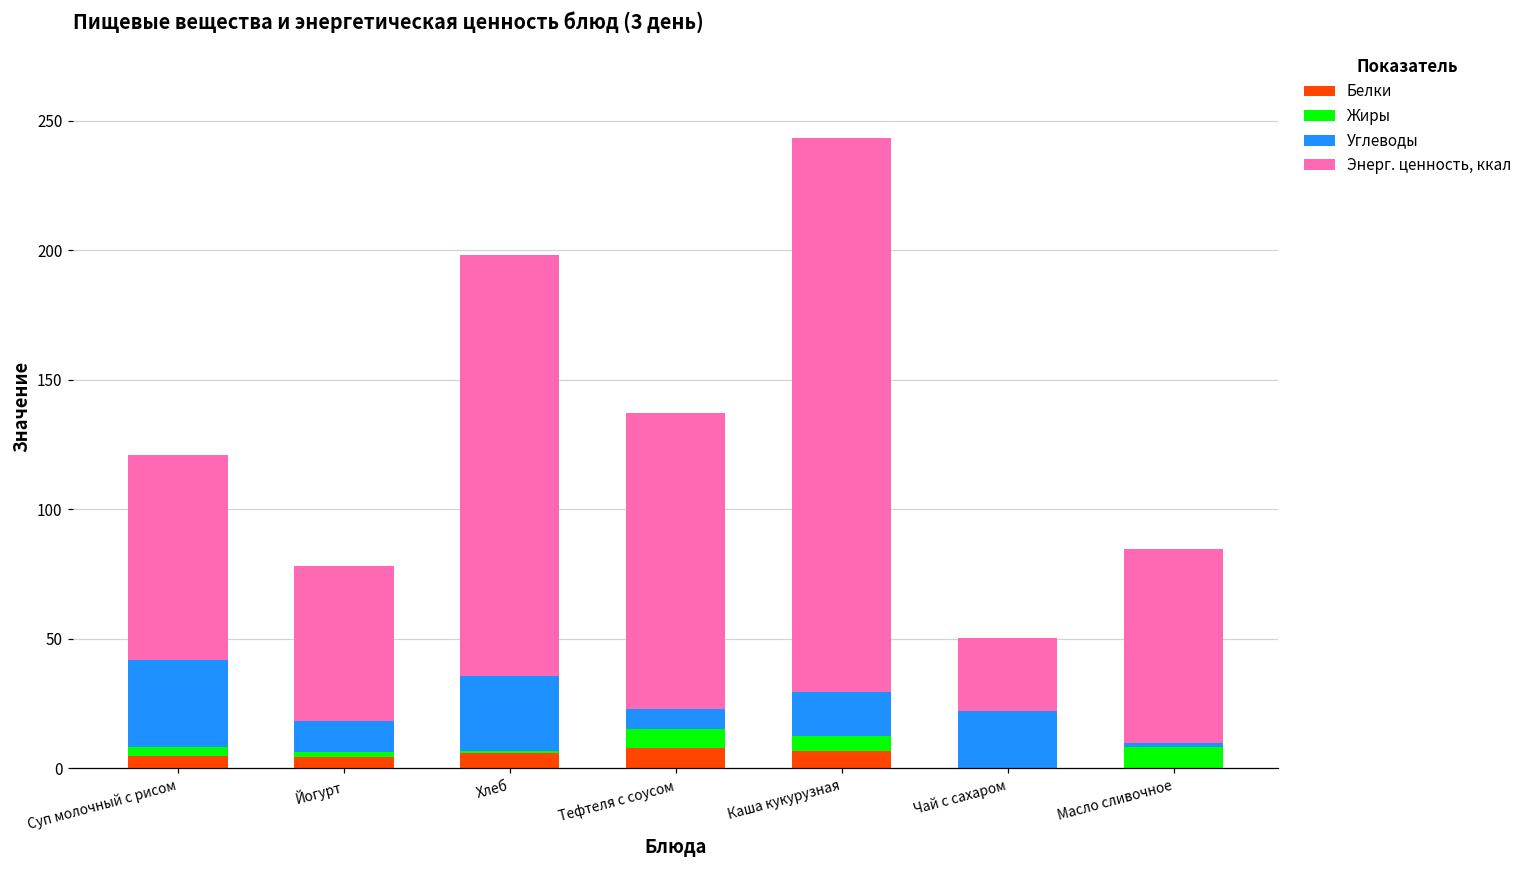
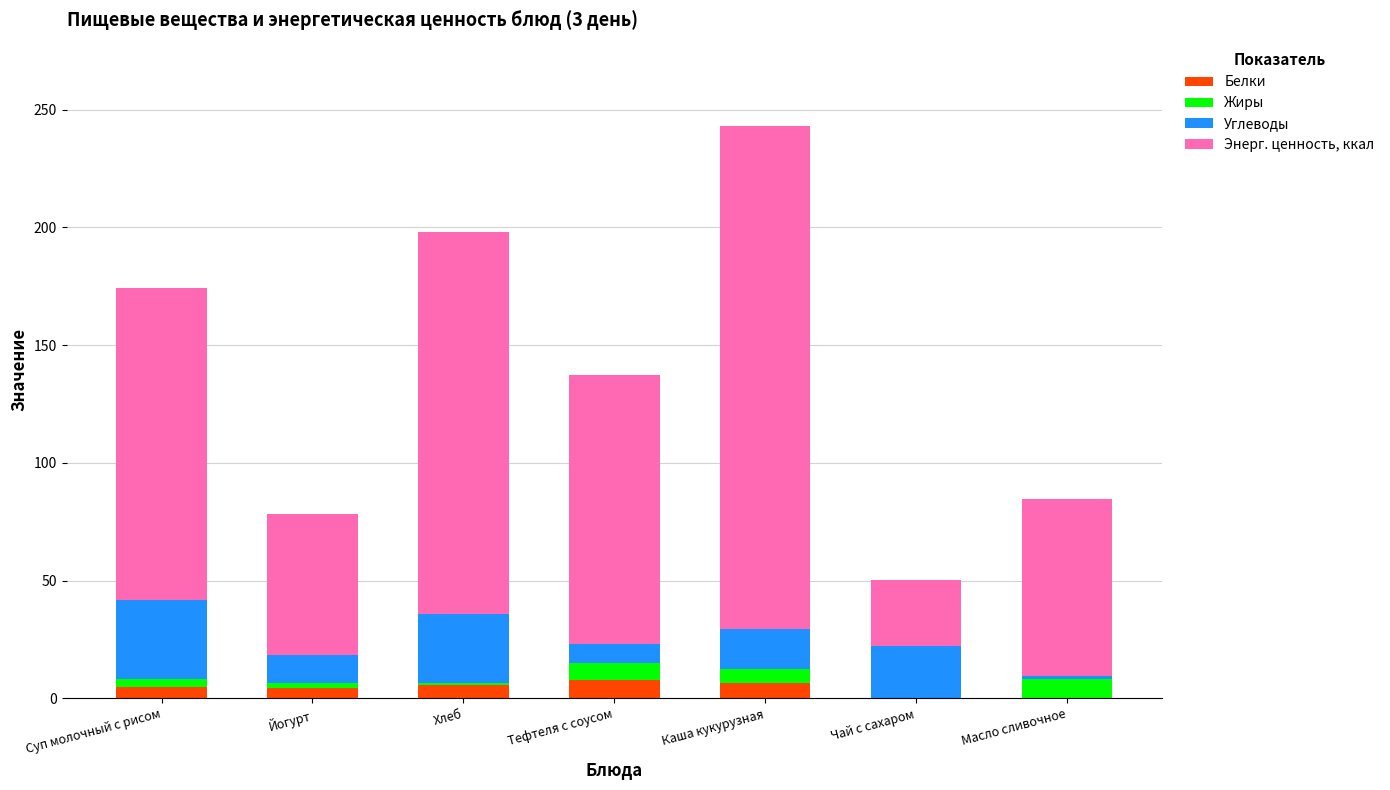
Энерг. ценность, ккал, Суп молочный с рисом: 79 -> 132
